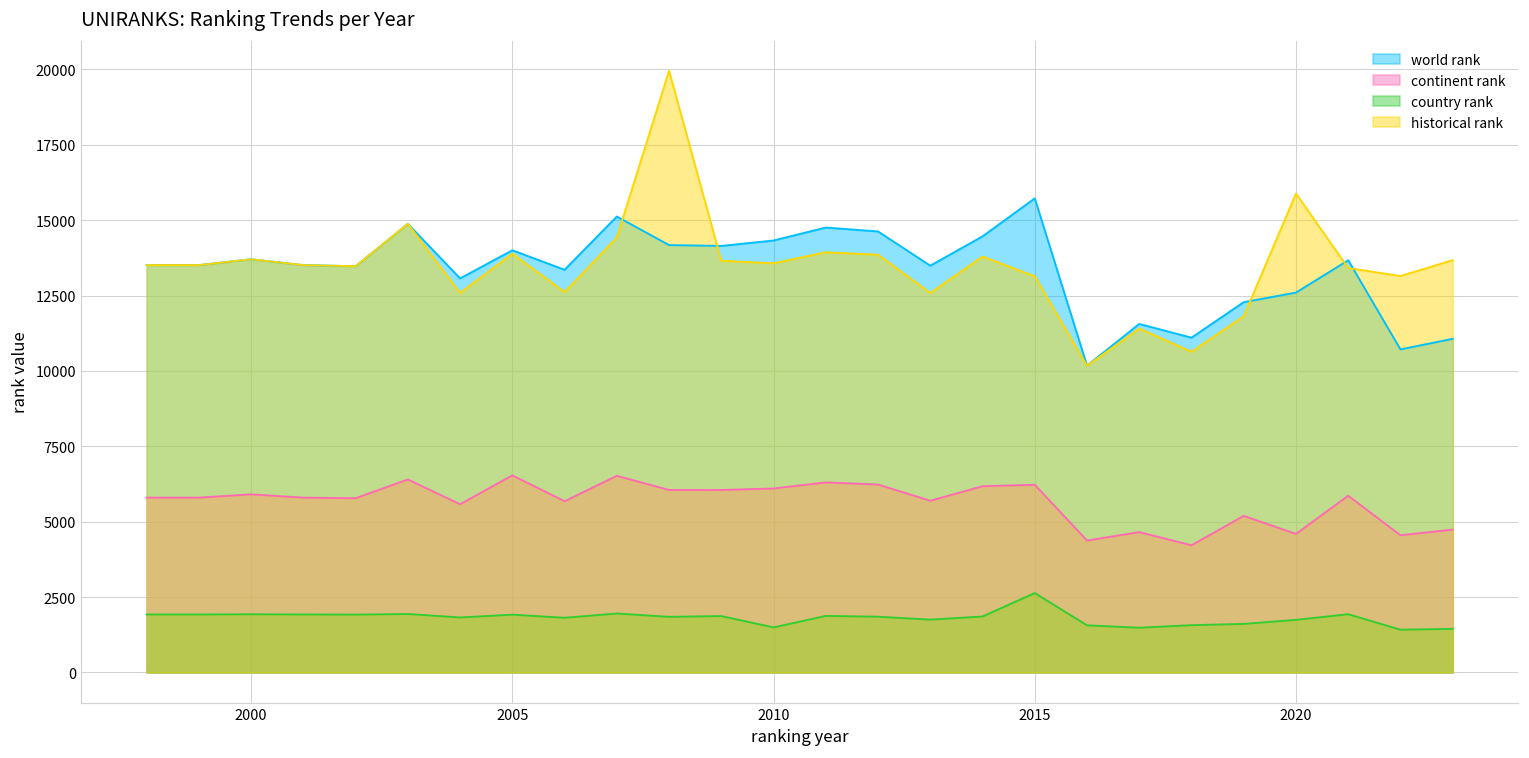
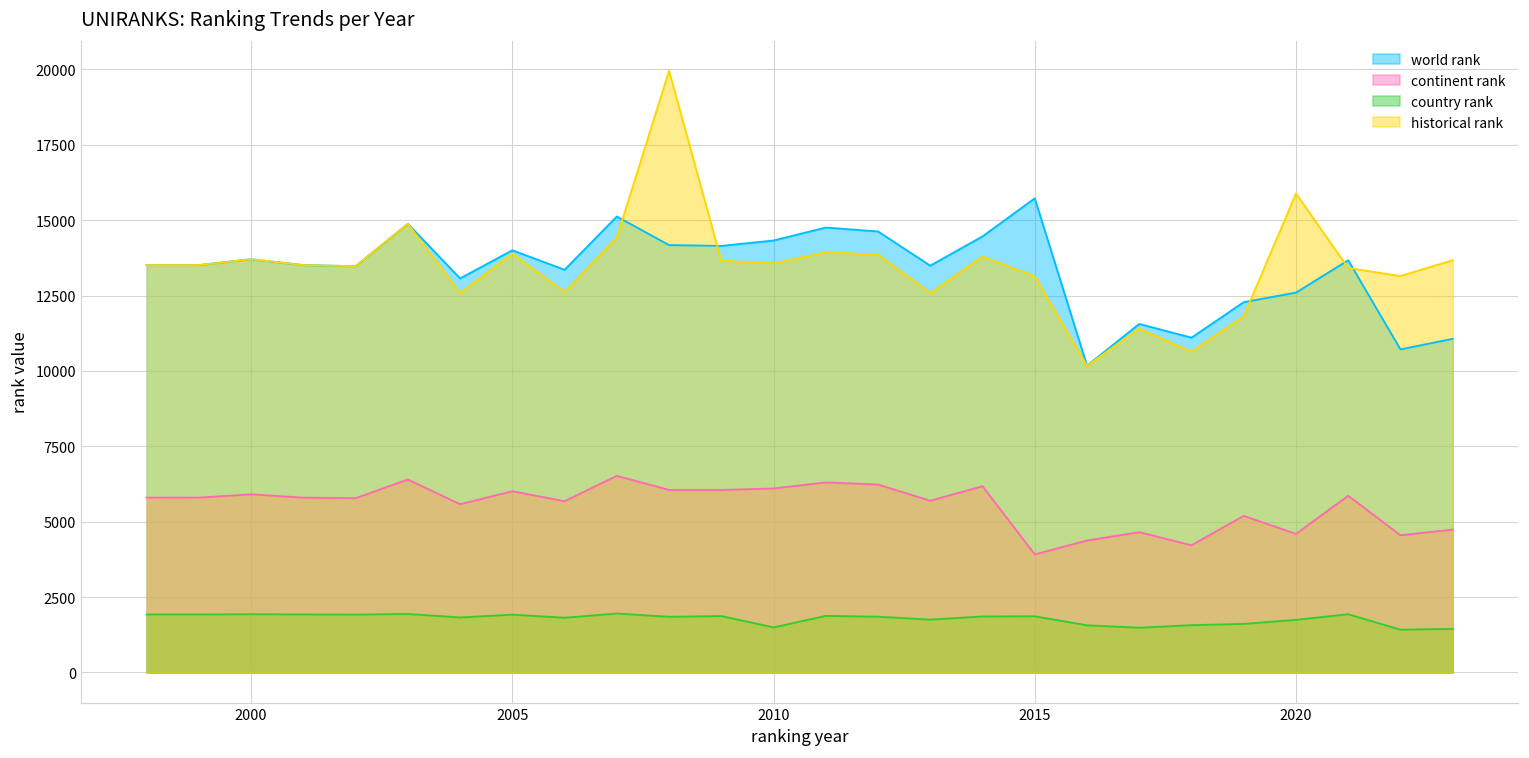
continent rank, 2005: 6500 -> 6000
continent rank, 2015: 6200 -> 3900
country rank, 2015: 2600 -> 1900
